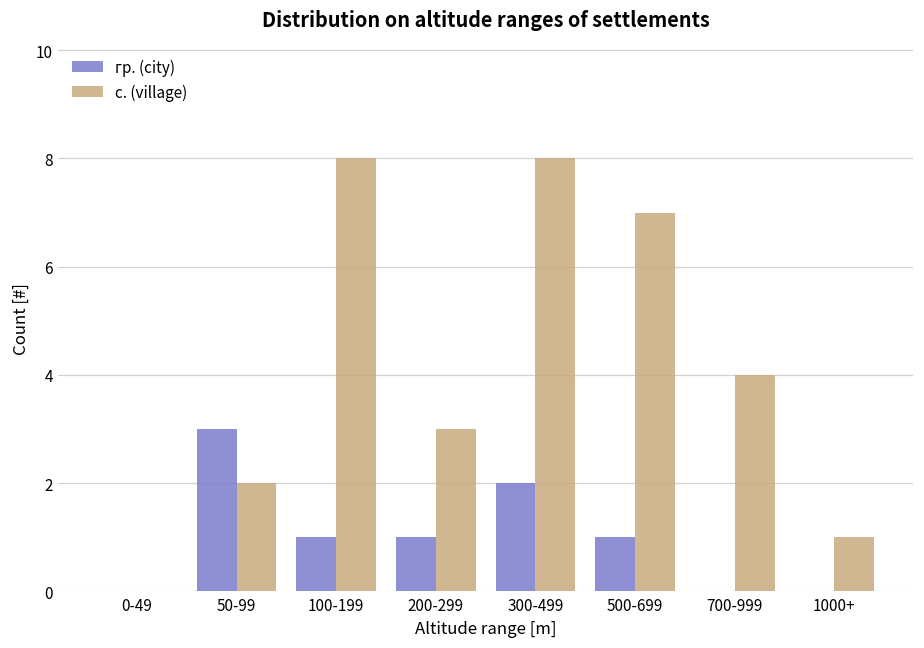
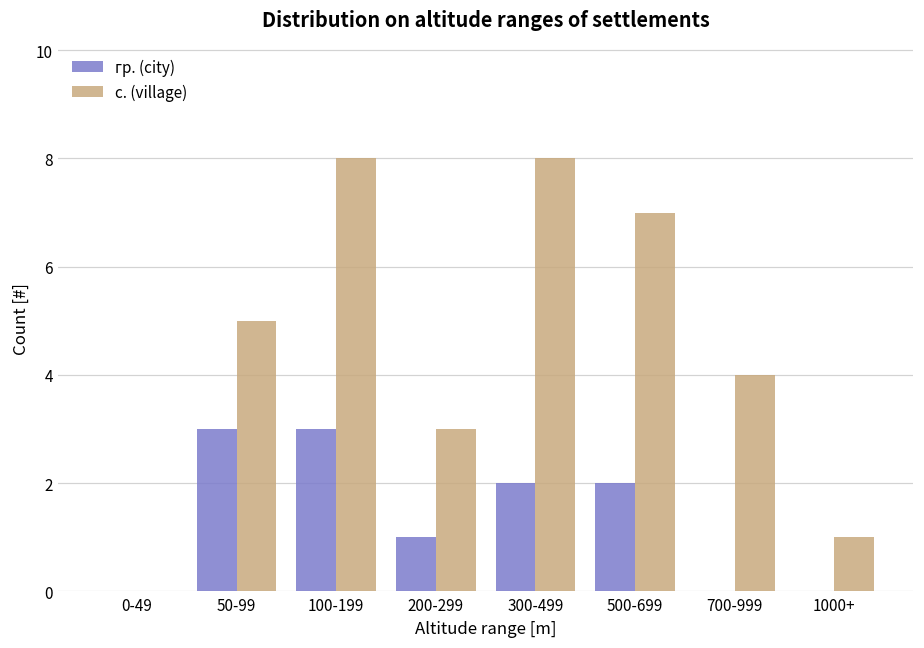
с. (village), 50-99: 2 -> 5
гр. (city), 100-199: 1 -> 3
гр. (city), 500-699: 1 -> 2
